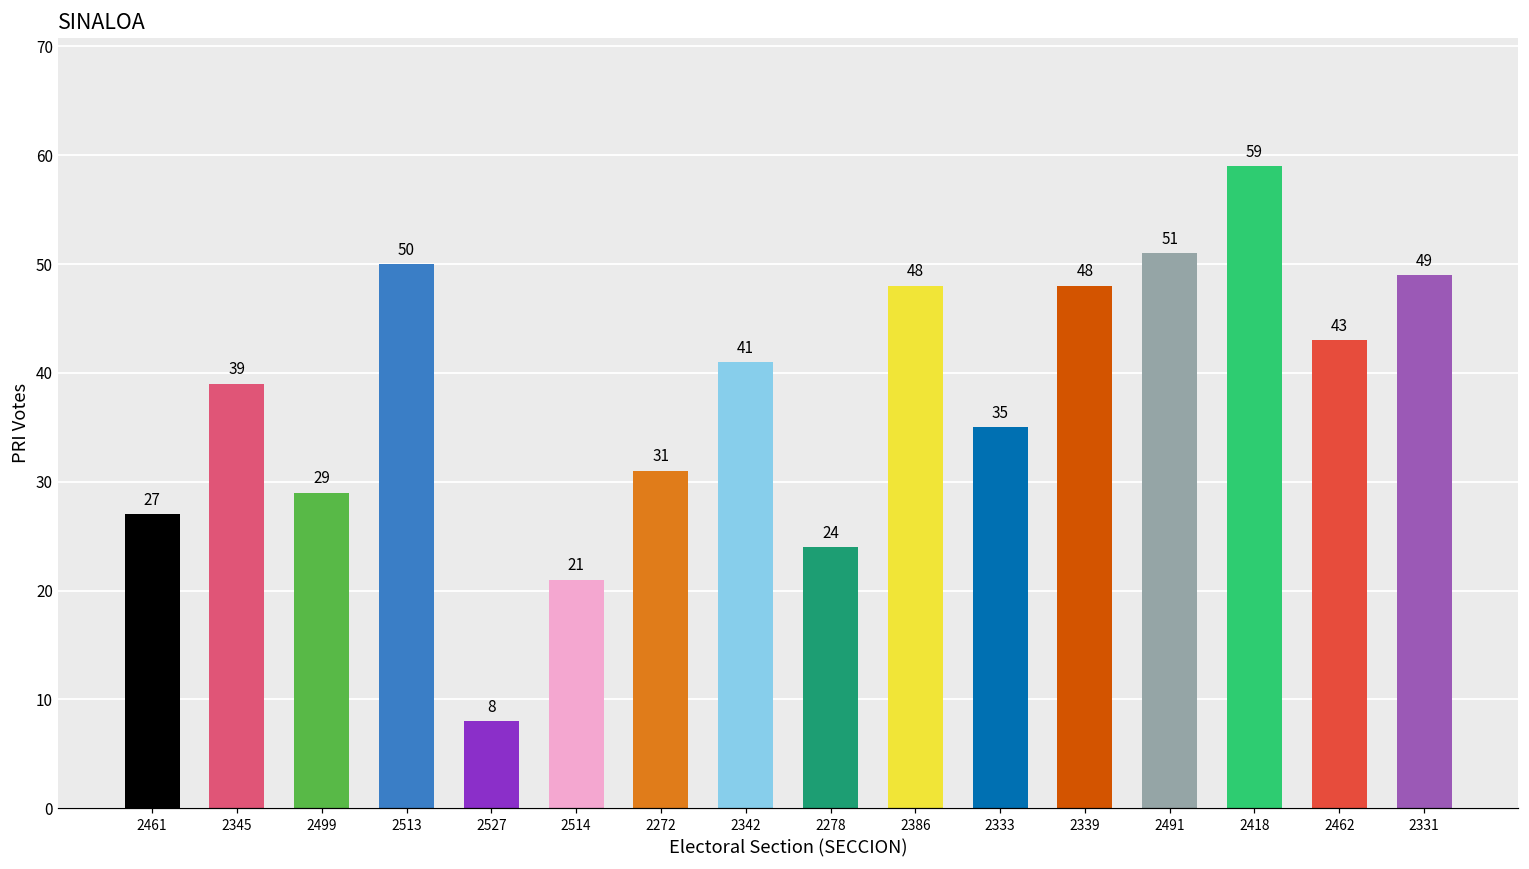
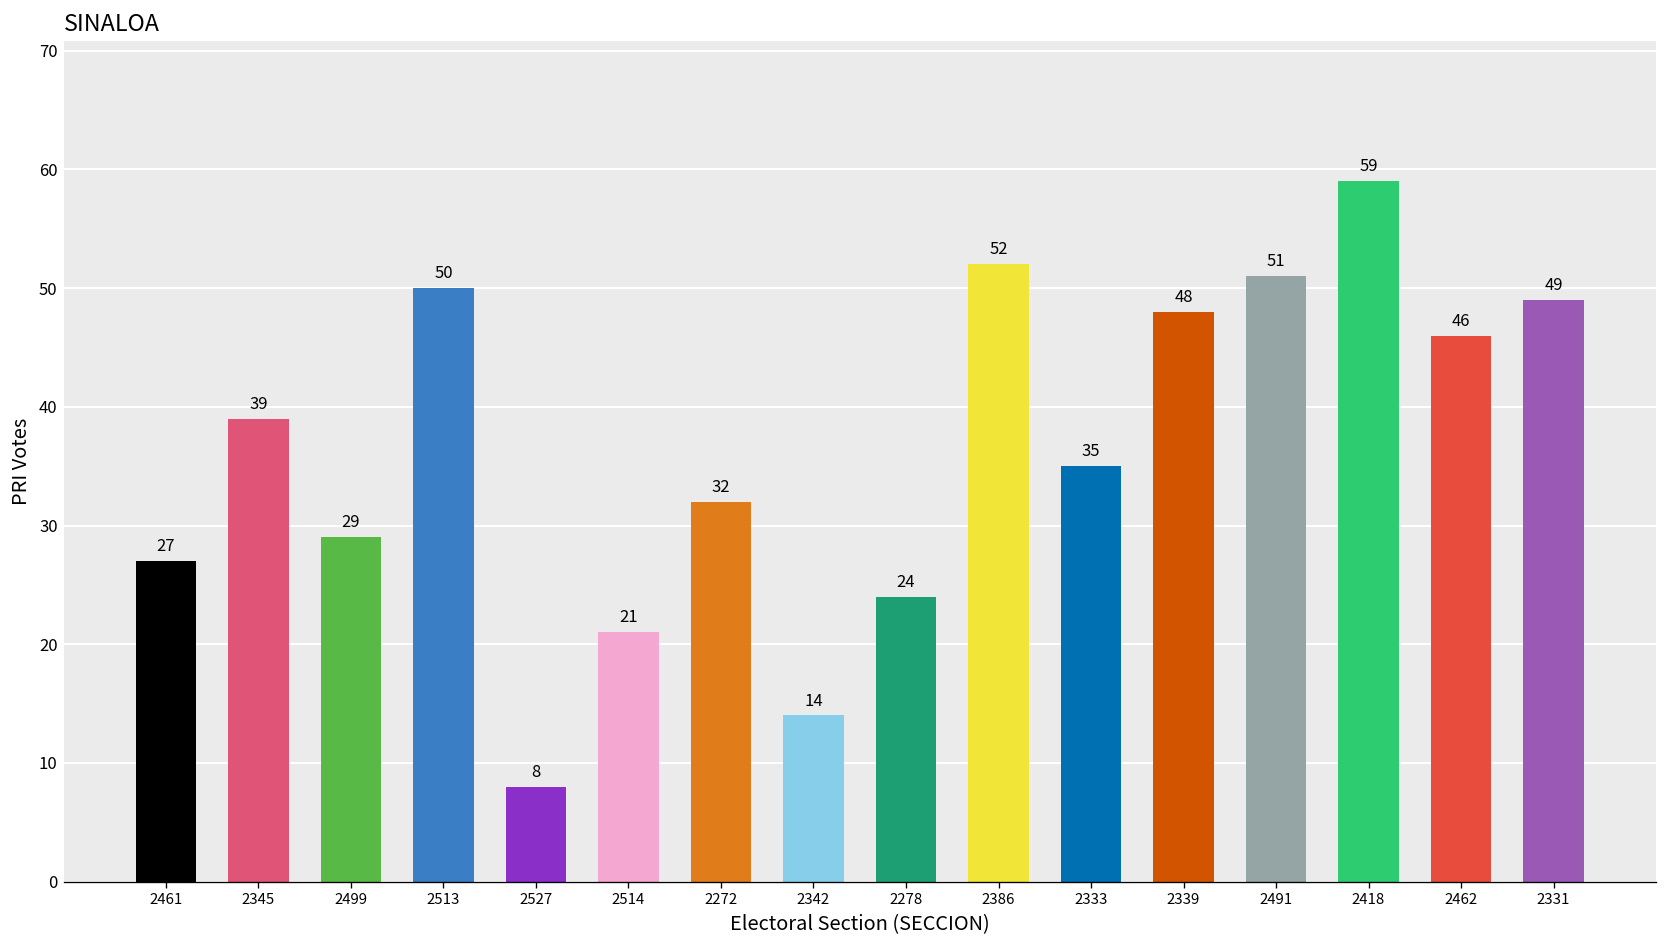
2272: 31 -> 32
2342: 41 -> 14
2386: 48 -> 52
2462: 43 -> 46
